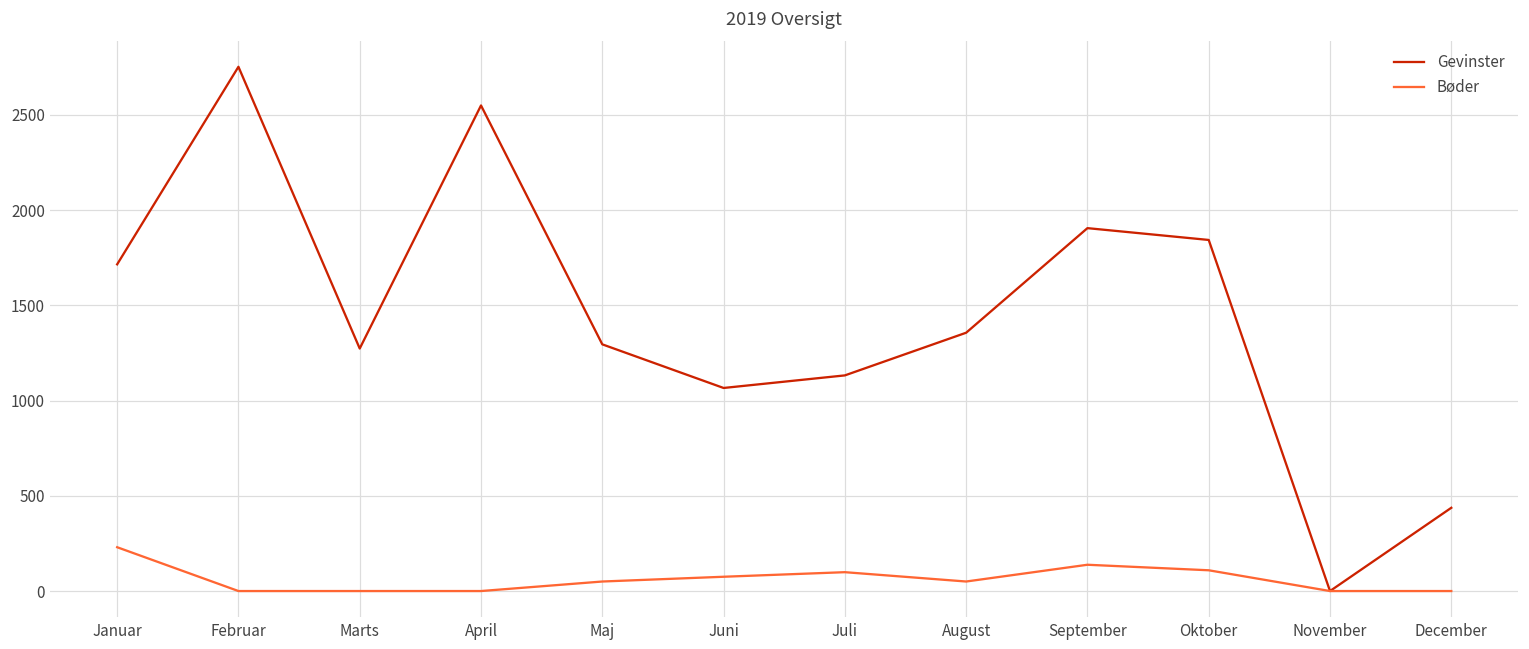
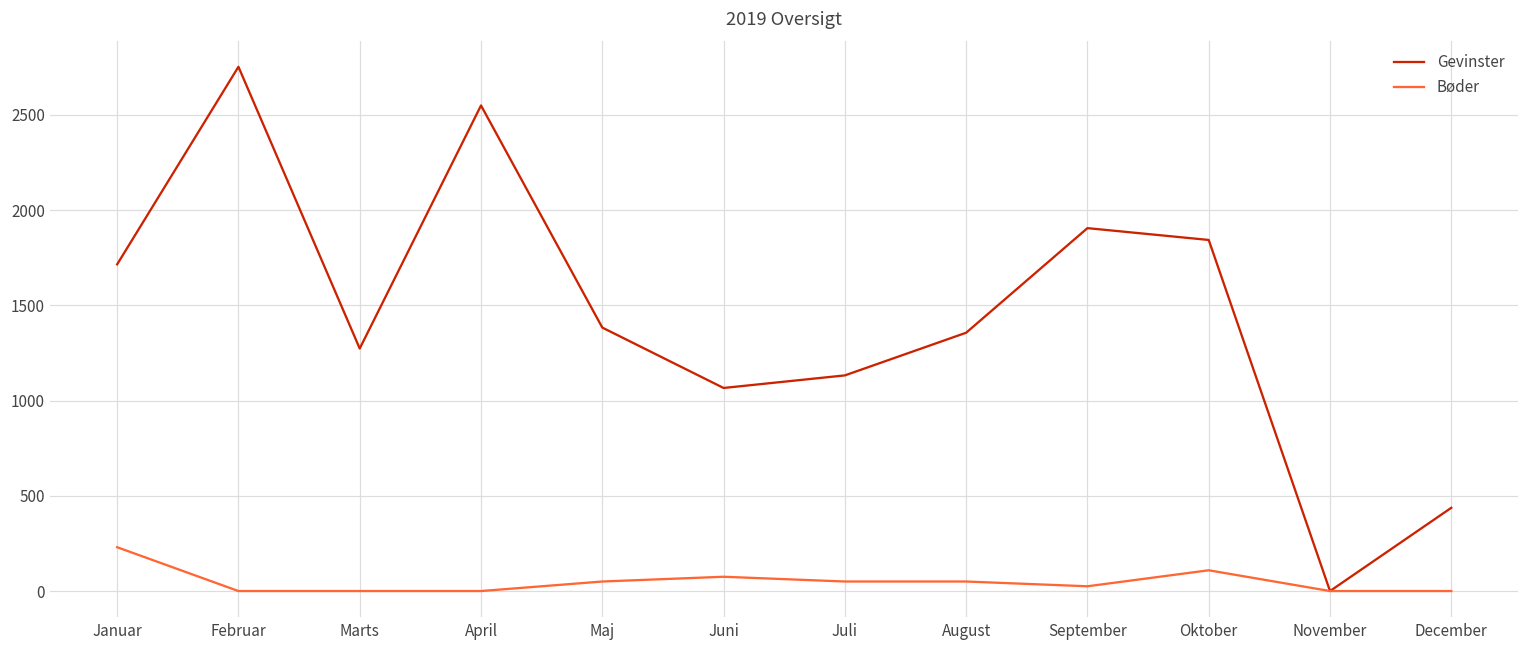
Gevinster, Maj: 1300 -> 1380
Bøder, Juli: 100 -> 50
Bøder, September: 140 -> 30
